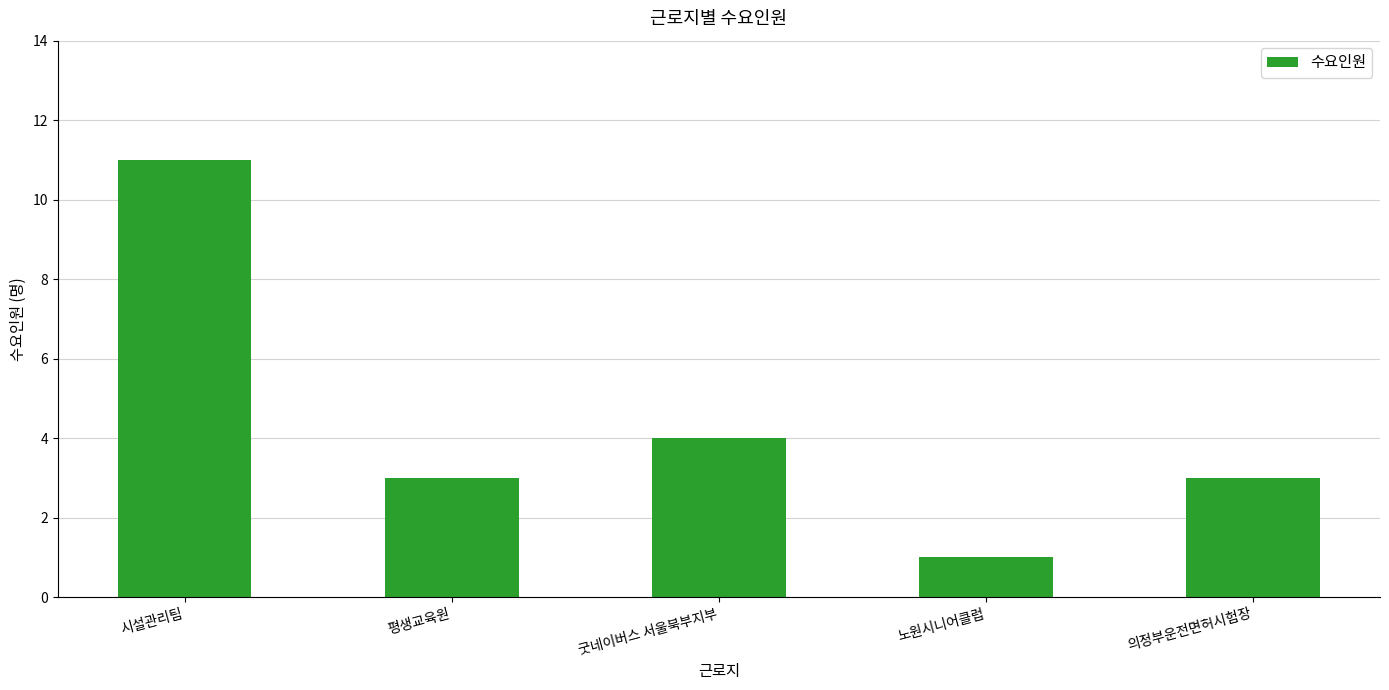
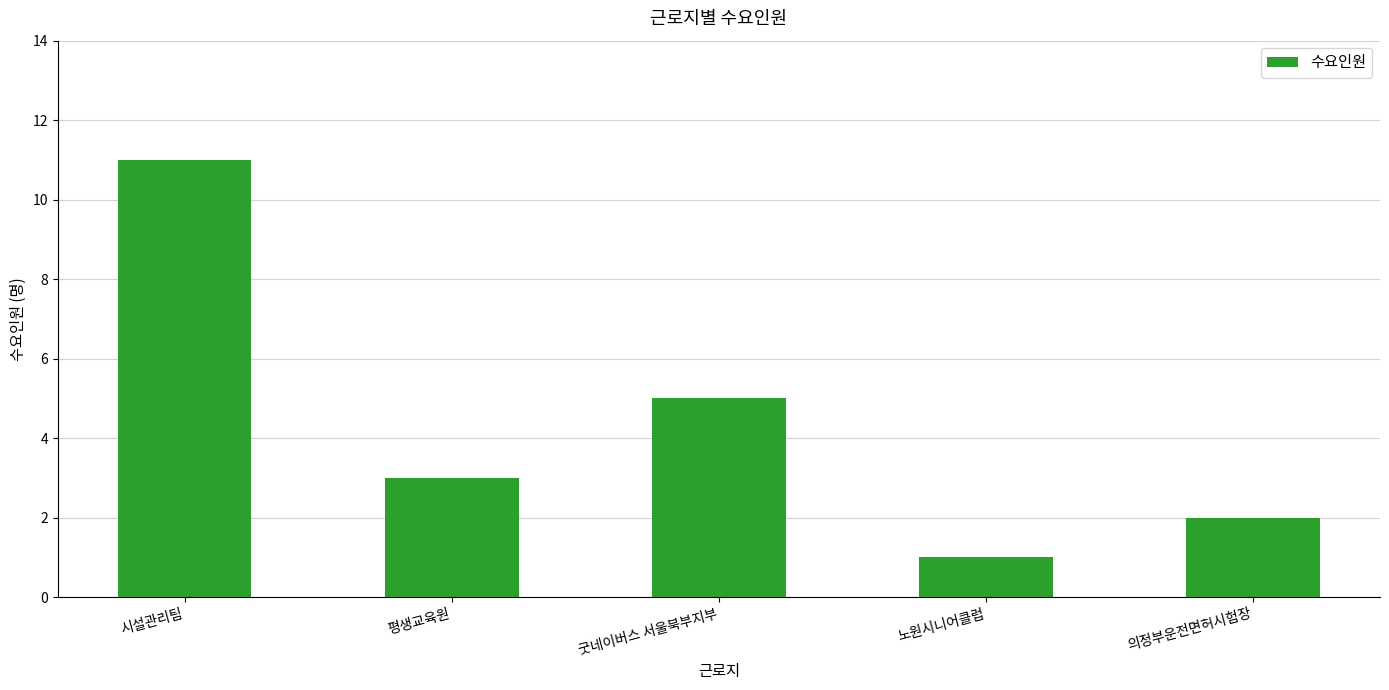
굿네이버스 서울북부지부: 4 -> 5
의정부운전면허시험장: 3 -> 2
